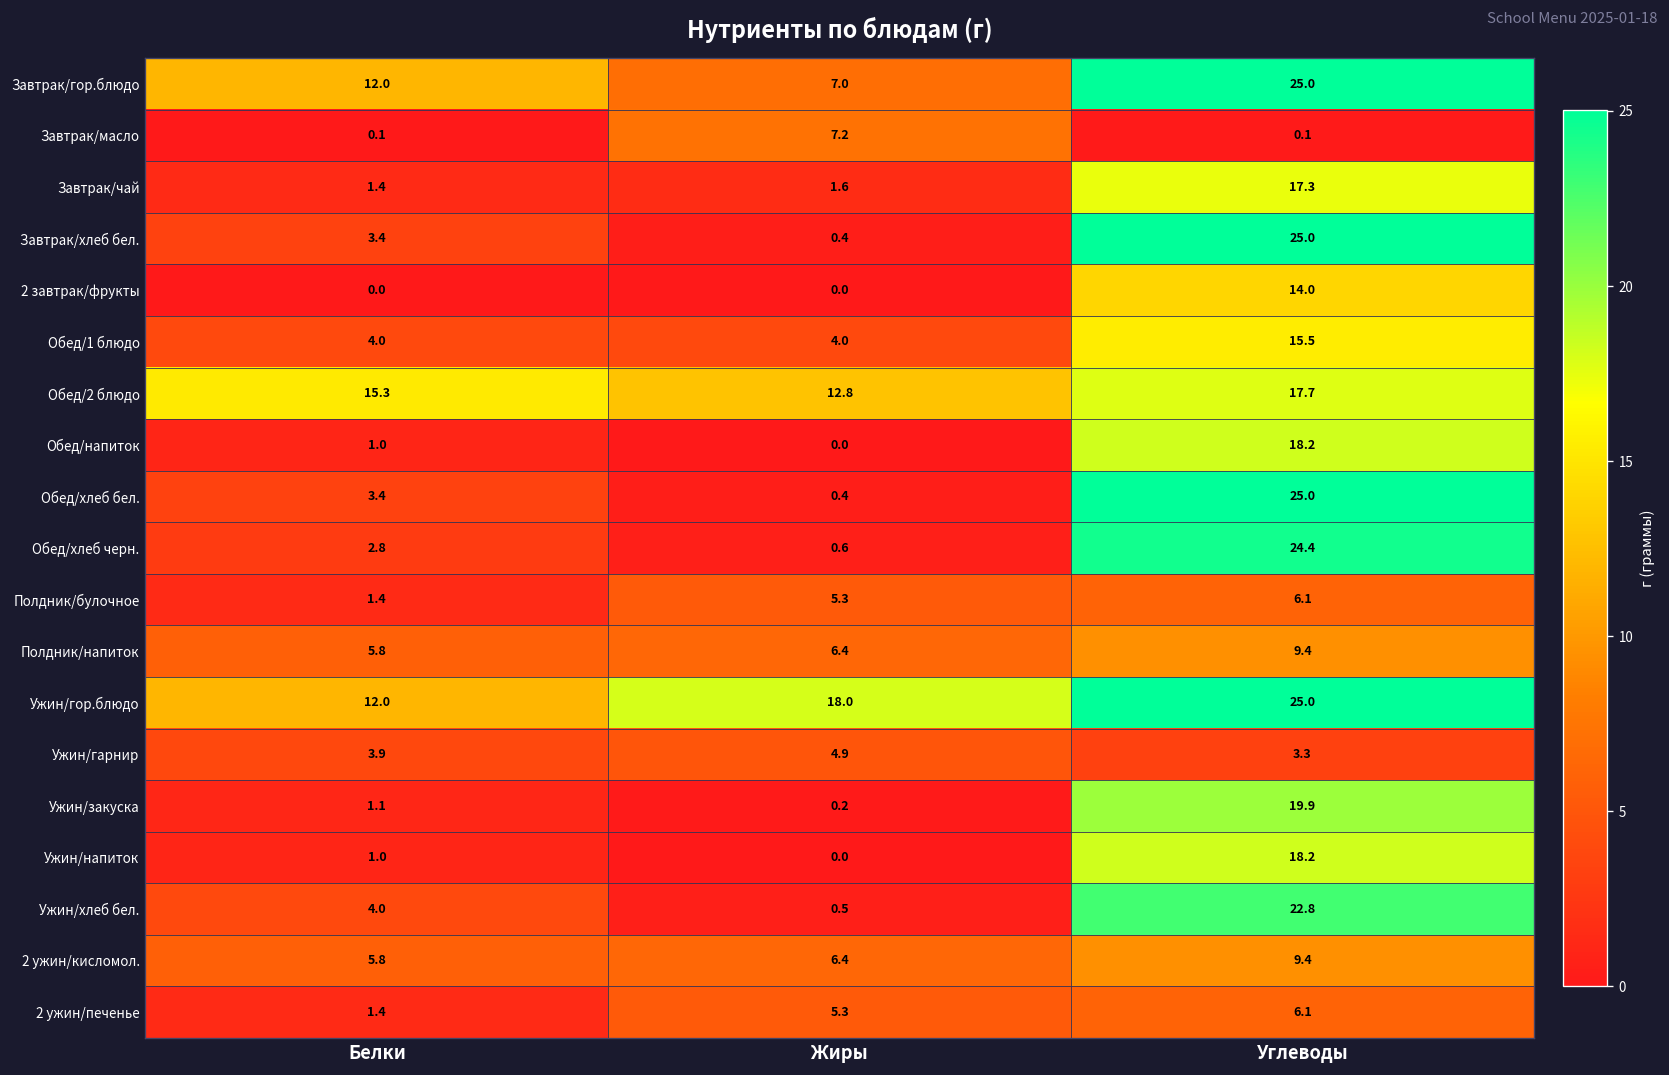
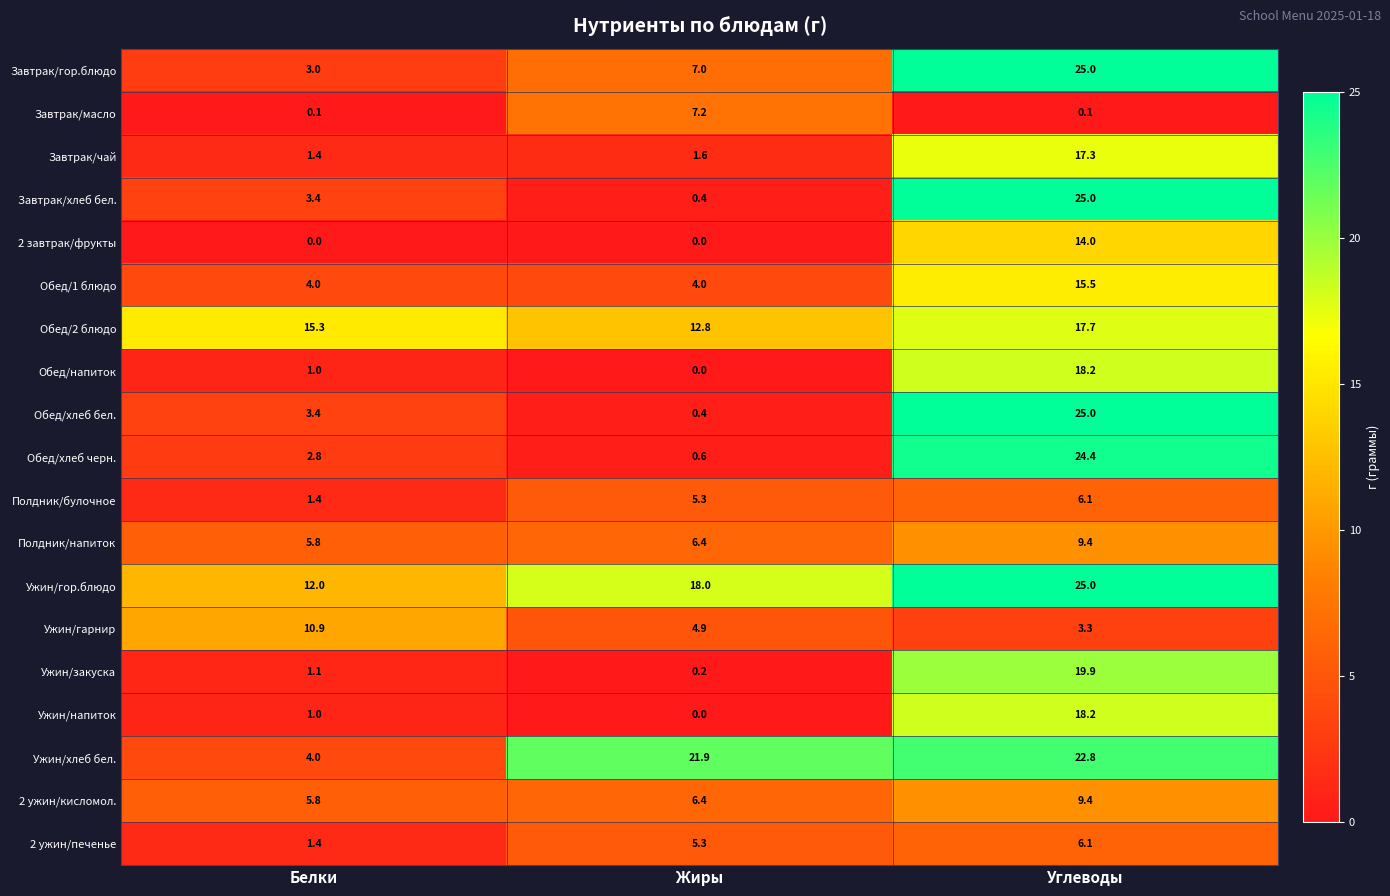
Завтрак/гор.блюдо, Белки: 12.0 -> 3.0
Ужин/гарнир, Белки: 3.9 -> 10.9
Ужин/хлеб бел., Жиры: 0.5 -> 21.9
